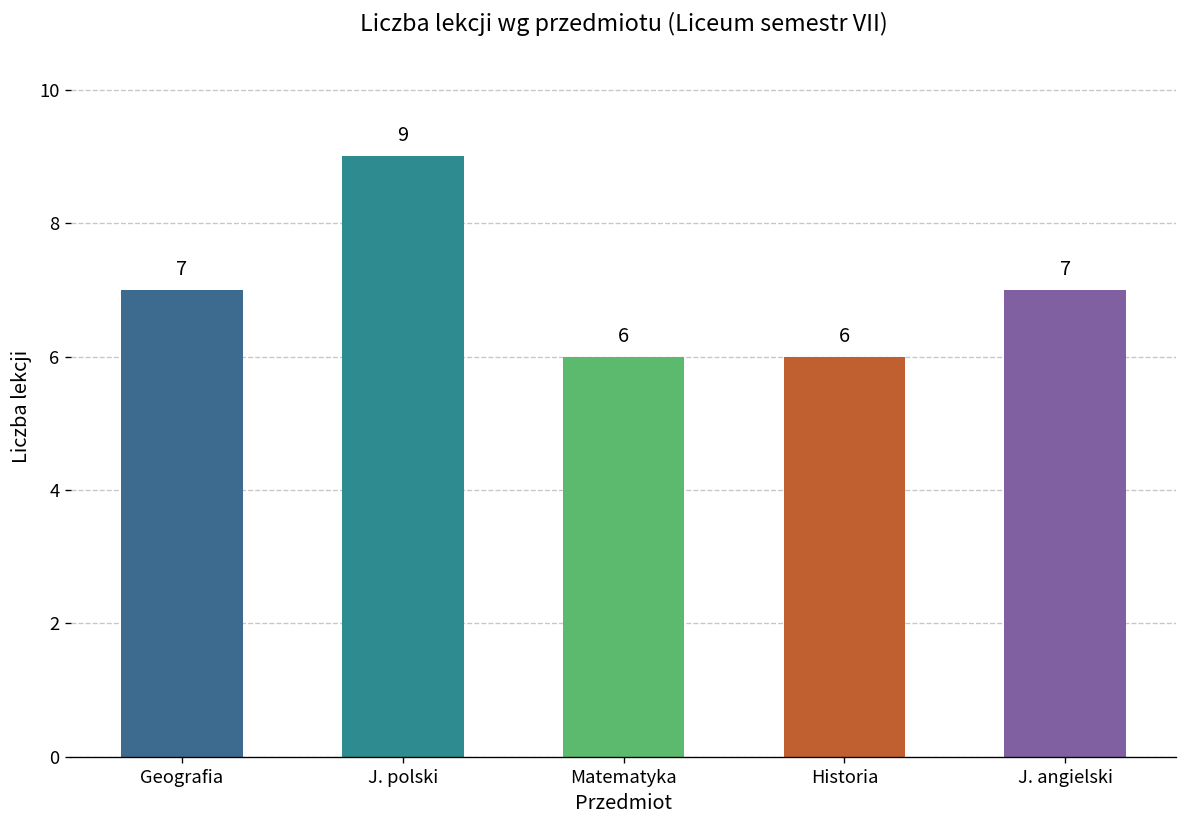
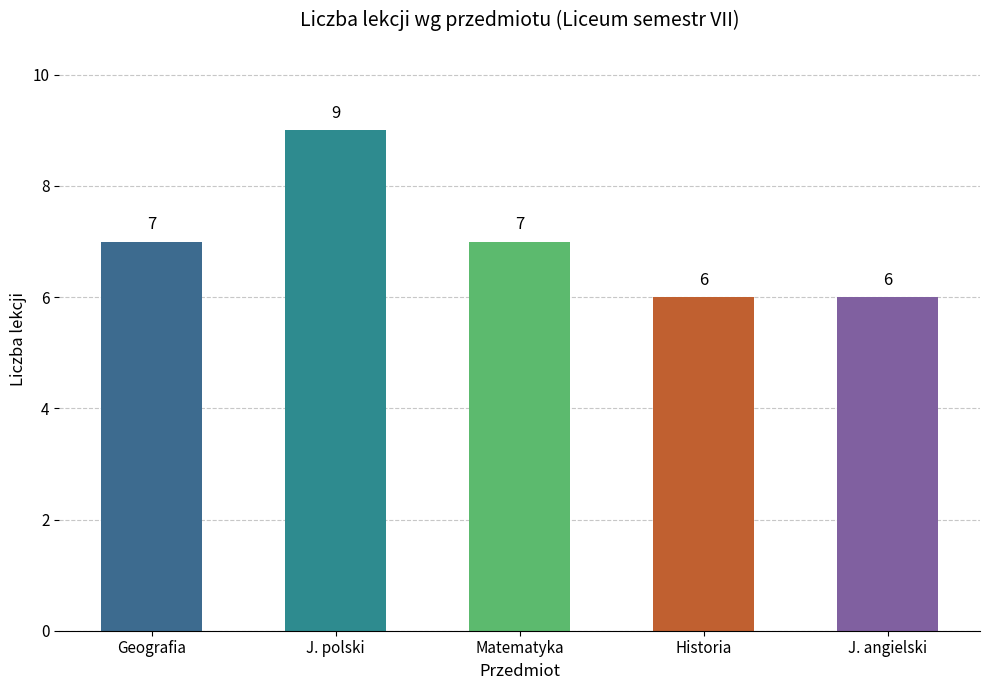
Matematyka: 6 -> 7
J. angielski: 7 -> 6
